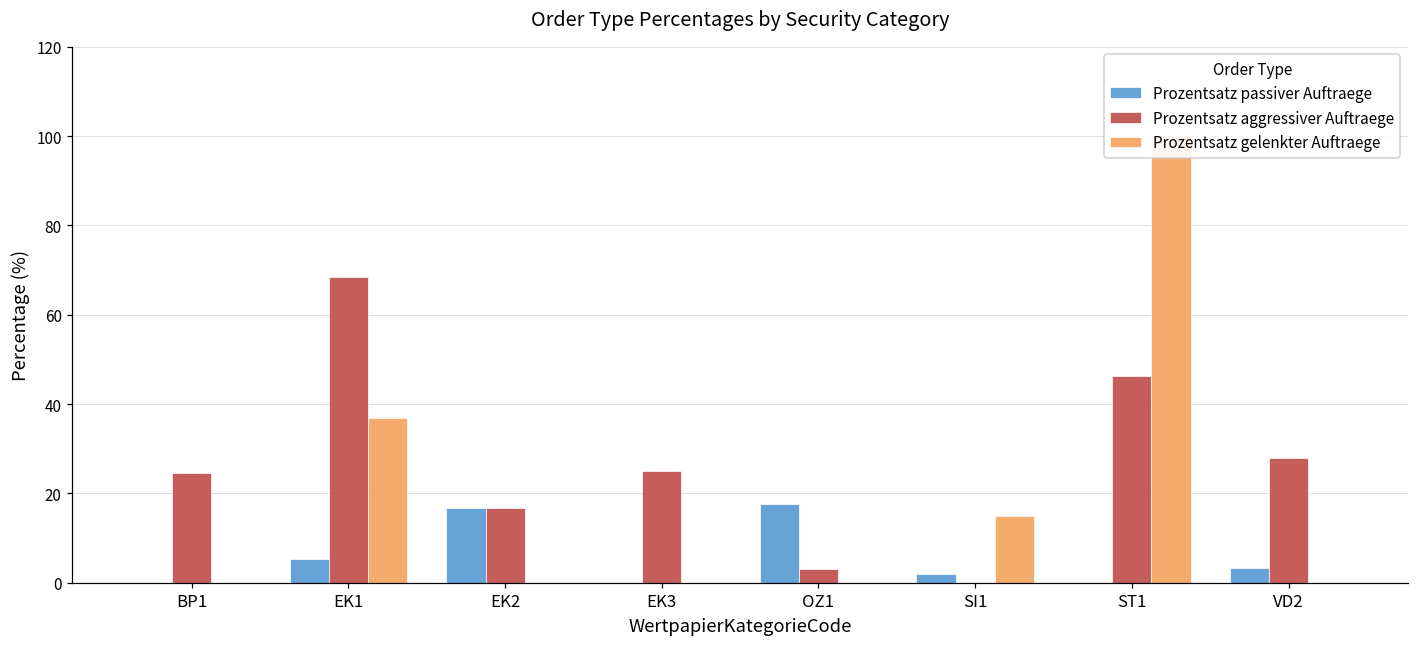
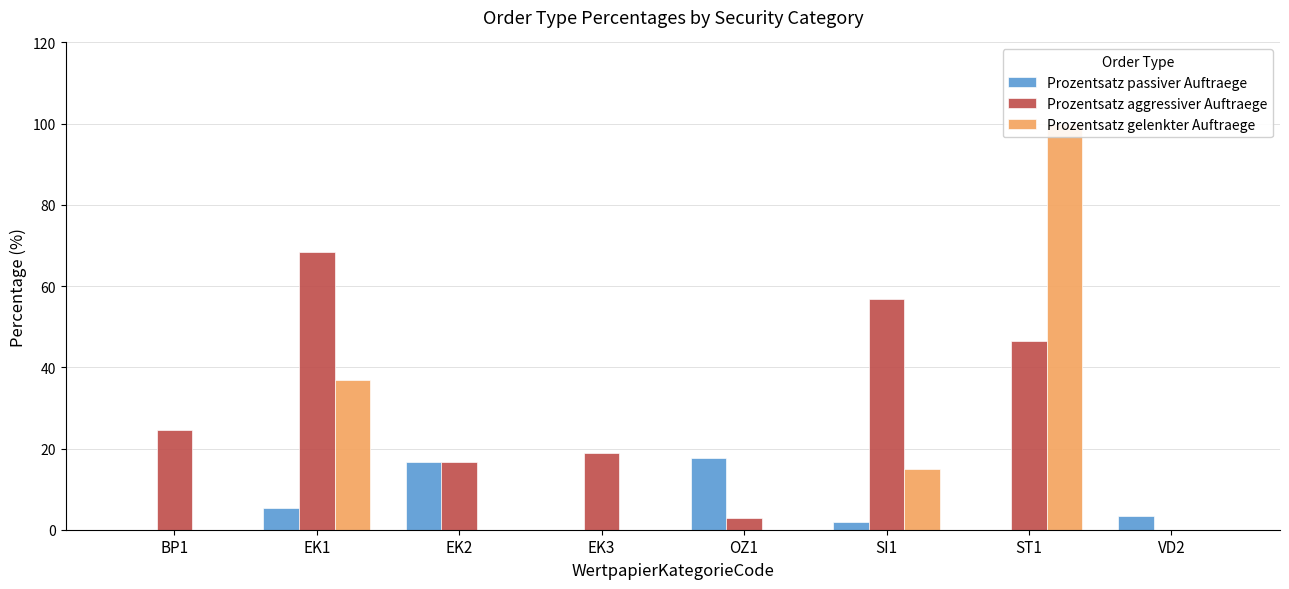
Prozentsatz aggressiver Auftraege, EK3: 25 -> 19
Prozentsatz aggressiver Auftraege, SI1: 0 -> 57
Prozentsatz aggressiver Auftraege, VD2: 28 -> 0
